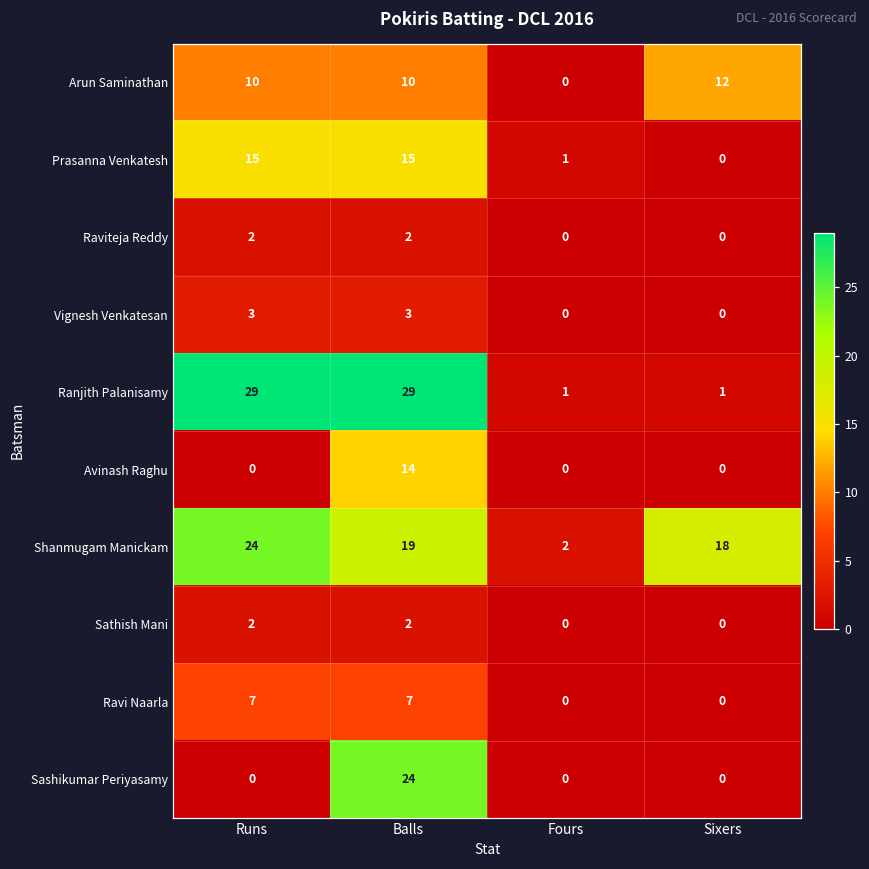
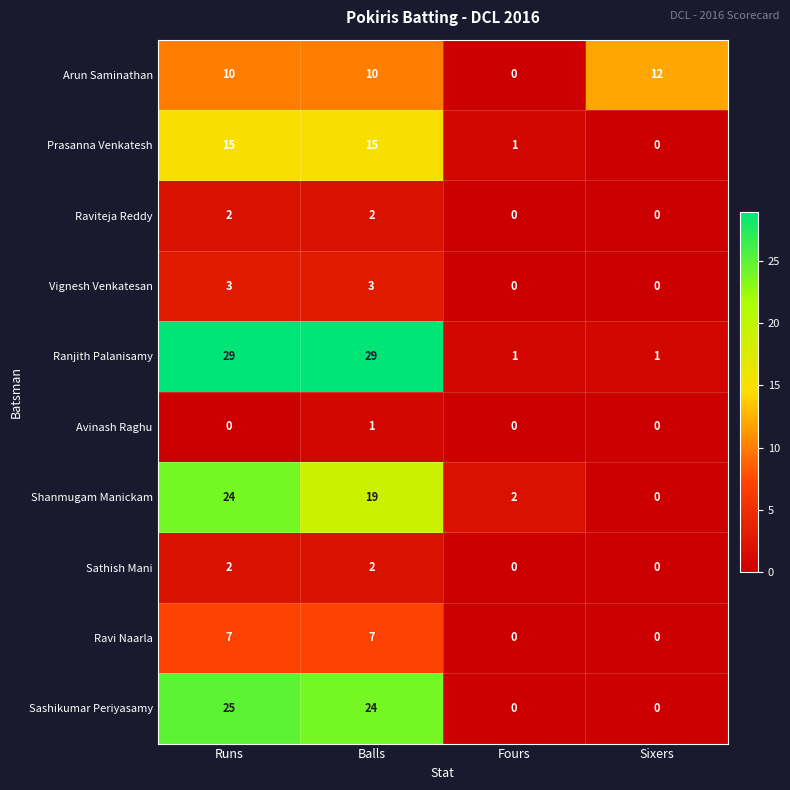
Avinash Raghu, Balls: 14 -> 1
Shanmugam Manickam, Sixers: 18 -> 0
Sashikumar Periyasamy, Runs: 0 -> 25
